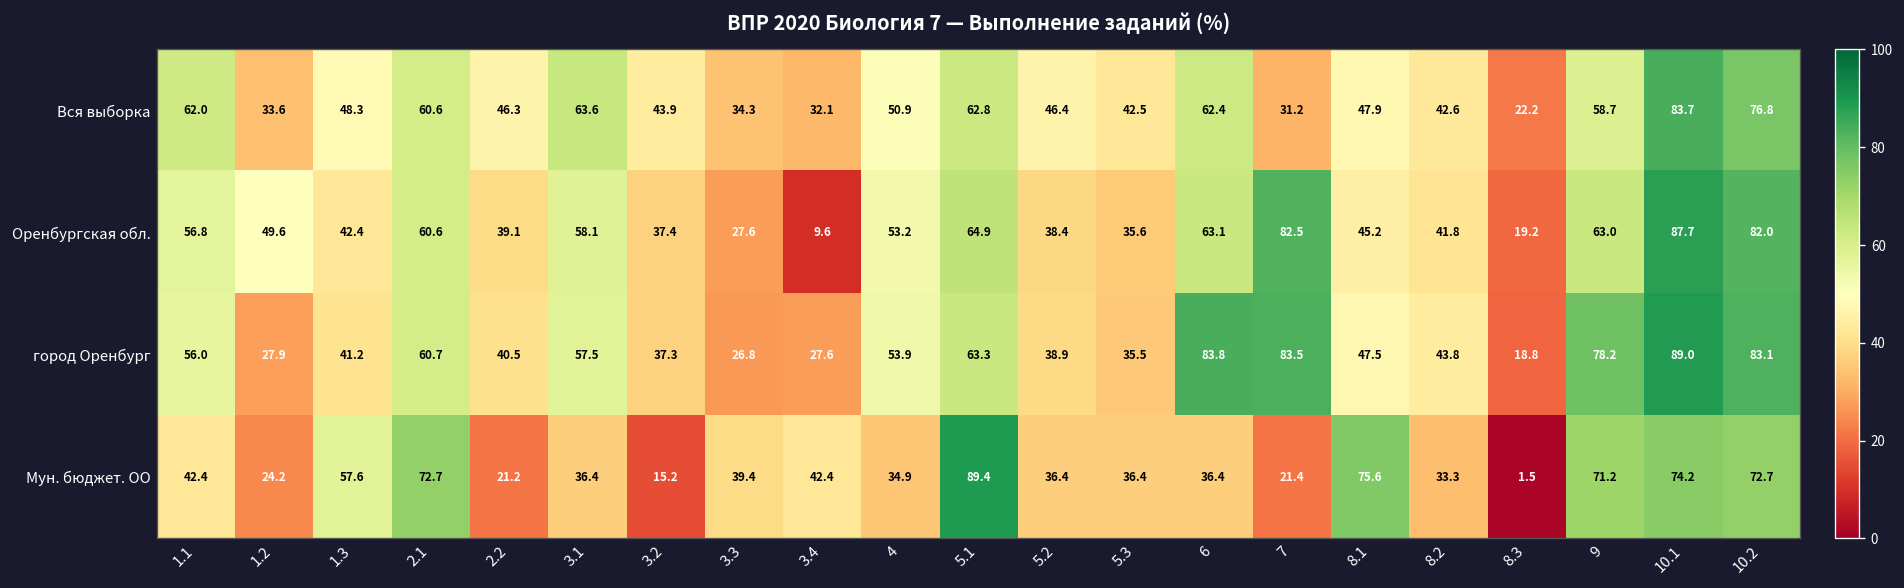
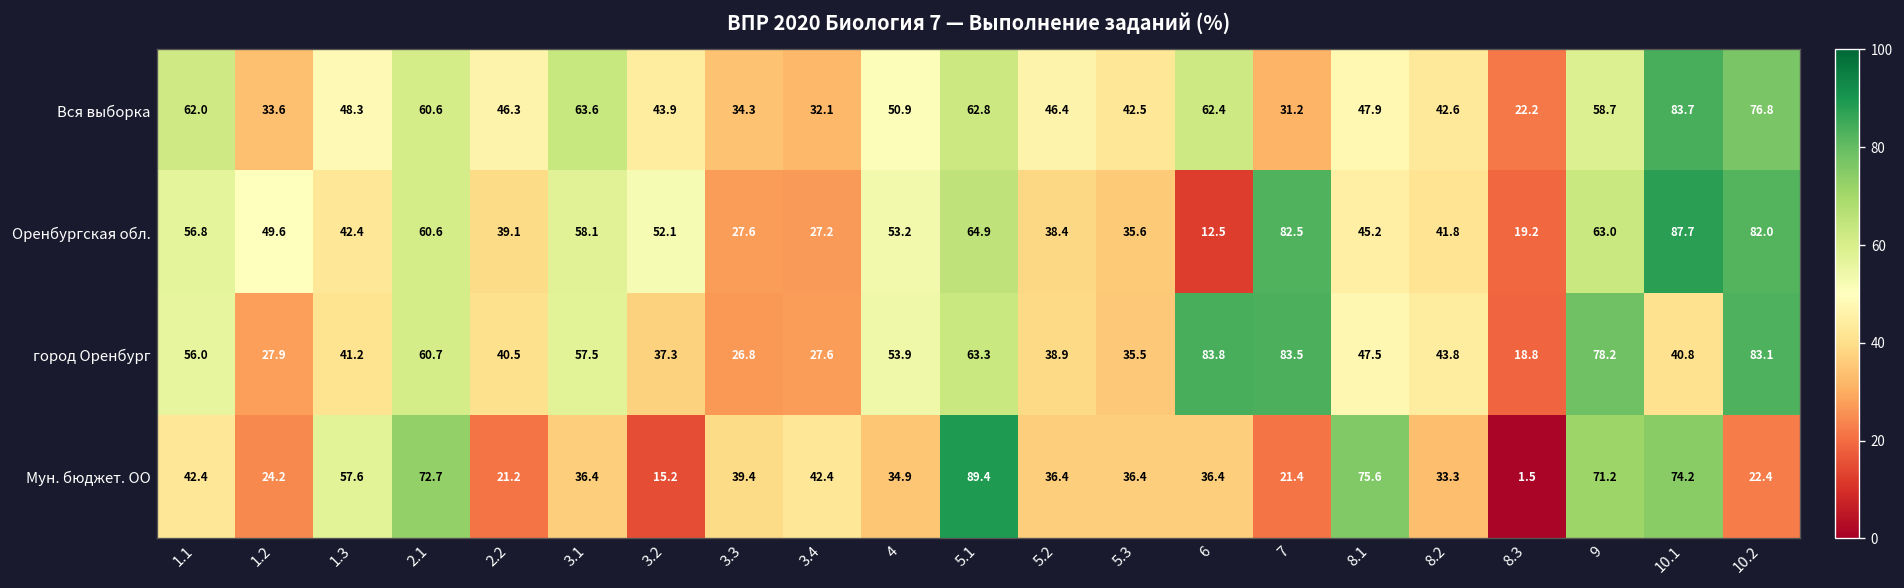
Оренбургская обл., 3.2: 37.4 -> 52.1
Оренбургская обл., 3.4: 9.6 -> 27.2
Оренбургская обл., 6: 63.1 -> 12.5
город Оренбург, 10.1: 89.0 -> 40.8
Мун. бюджет. ОО, 10.2: 72.7 -> 22.4
